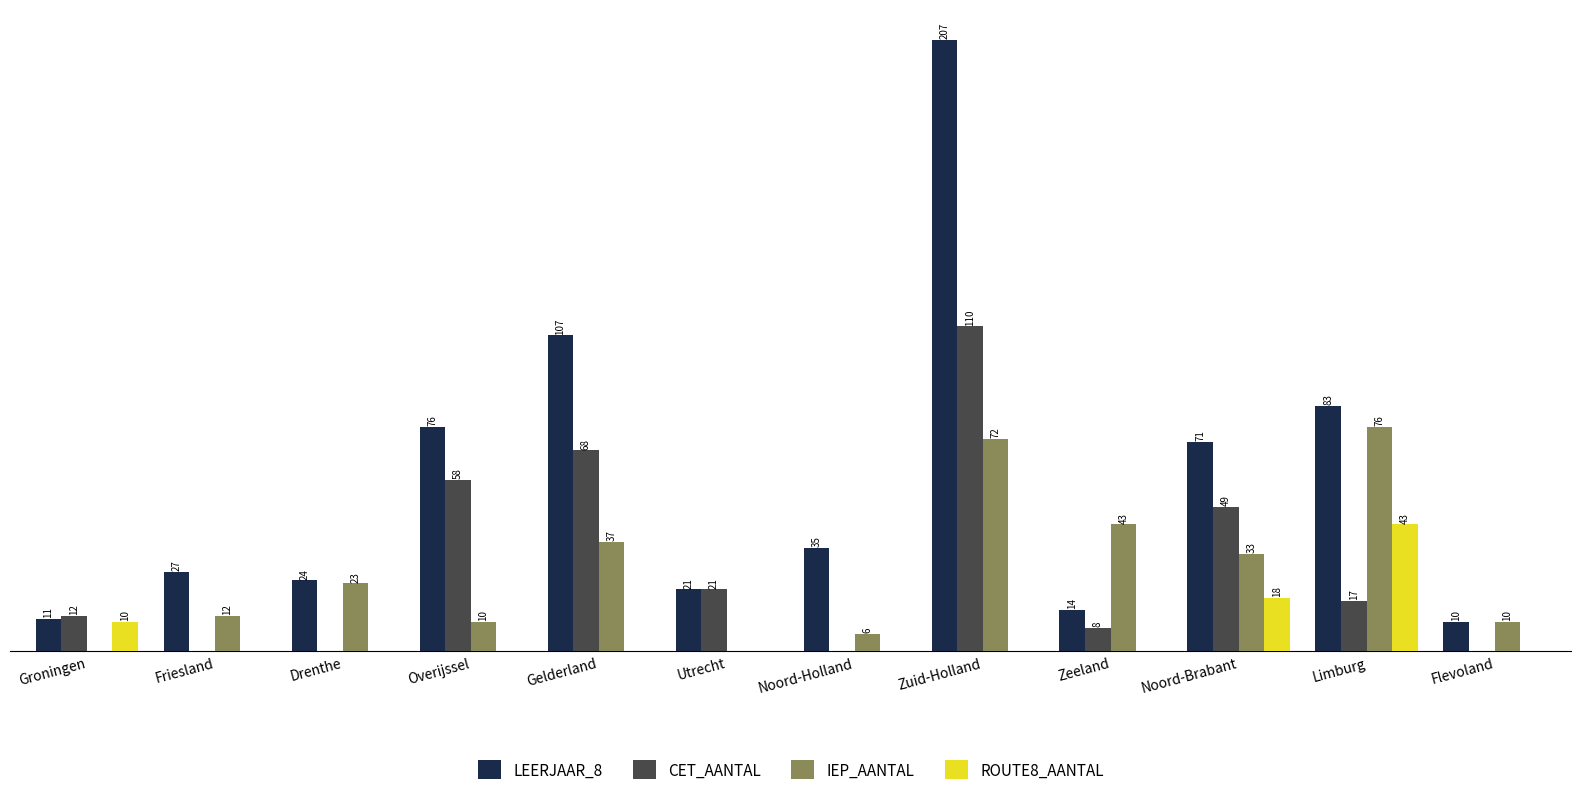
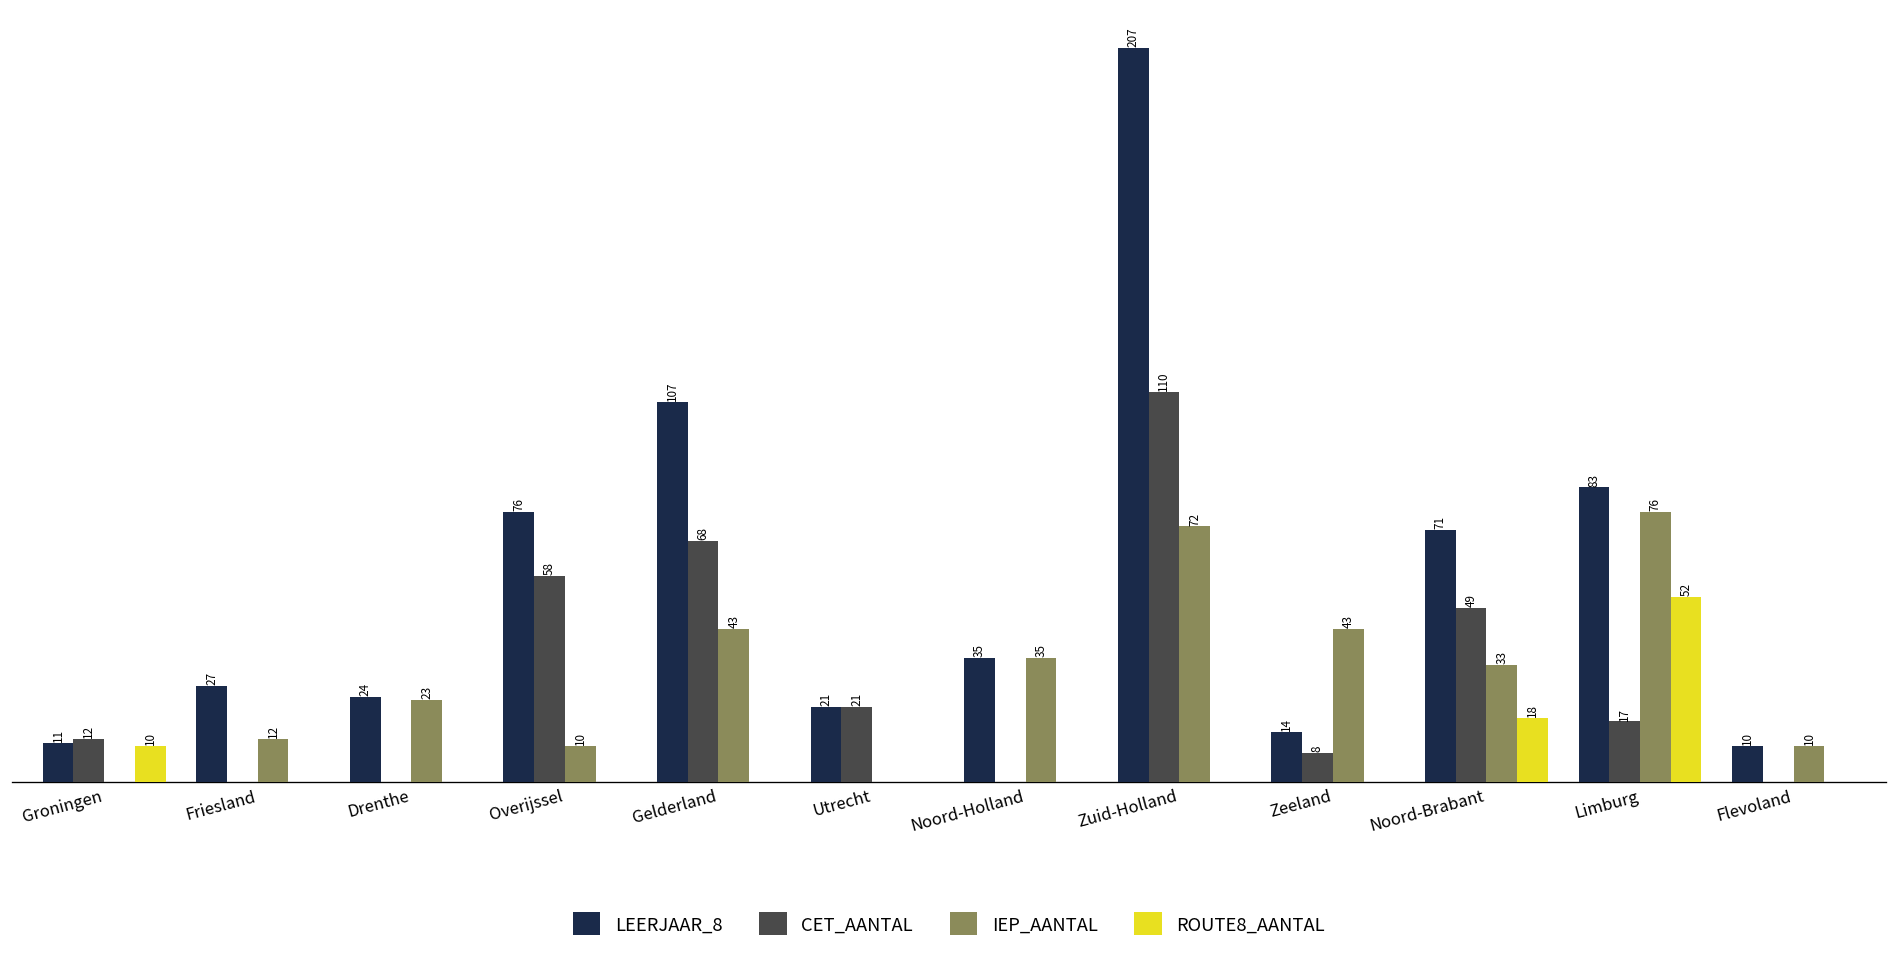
IEP_AANTAL, Gelderland: 37 -> 43
IEP_AANTAL, Noord-Holland: 6 -> 35
ROUTE8_AANTAL, Limburg: 43 -> 52
